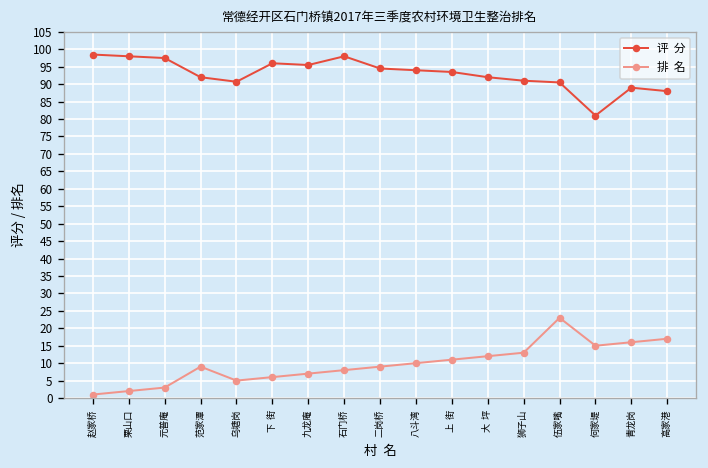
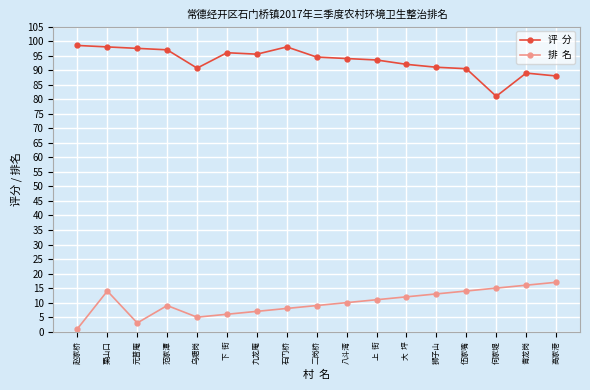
排 名, 栗山口: 2 -> 14
评 分, 范家潭: 92 -> 97
排 名, 伍家嘴: 23 -> 14
